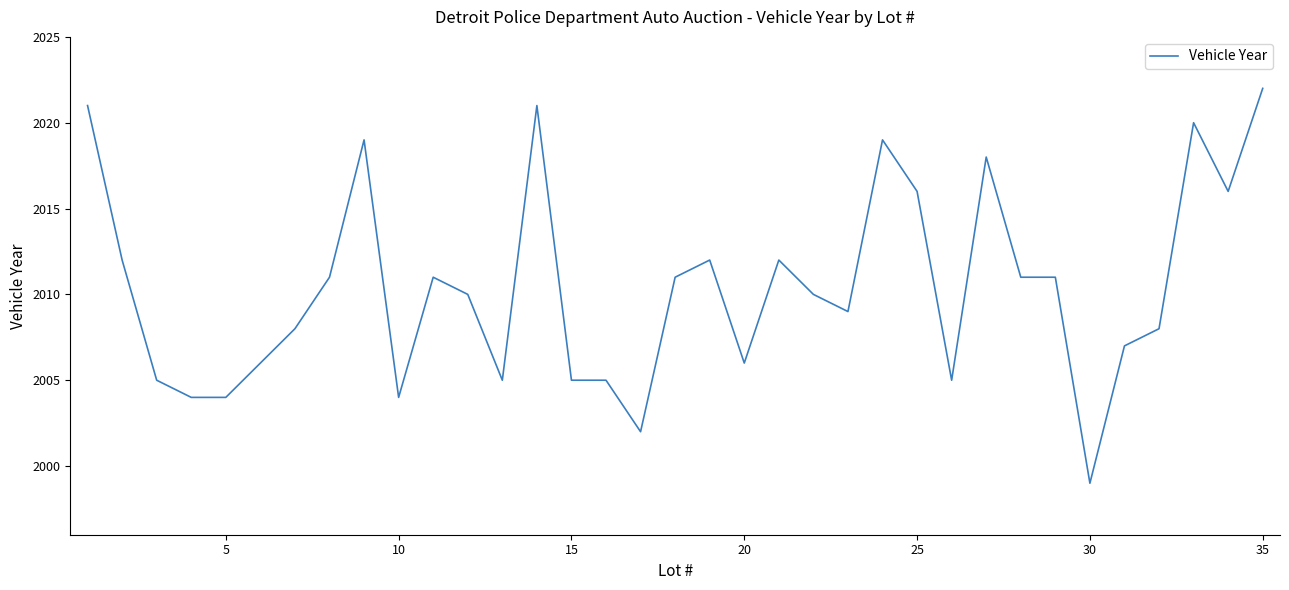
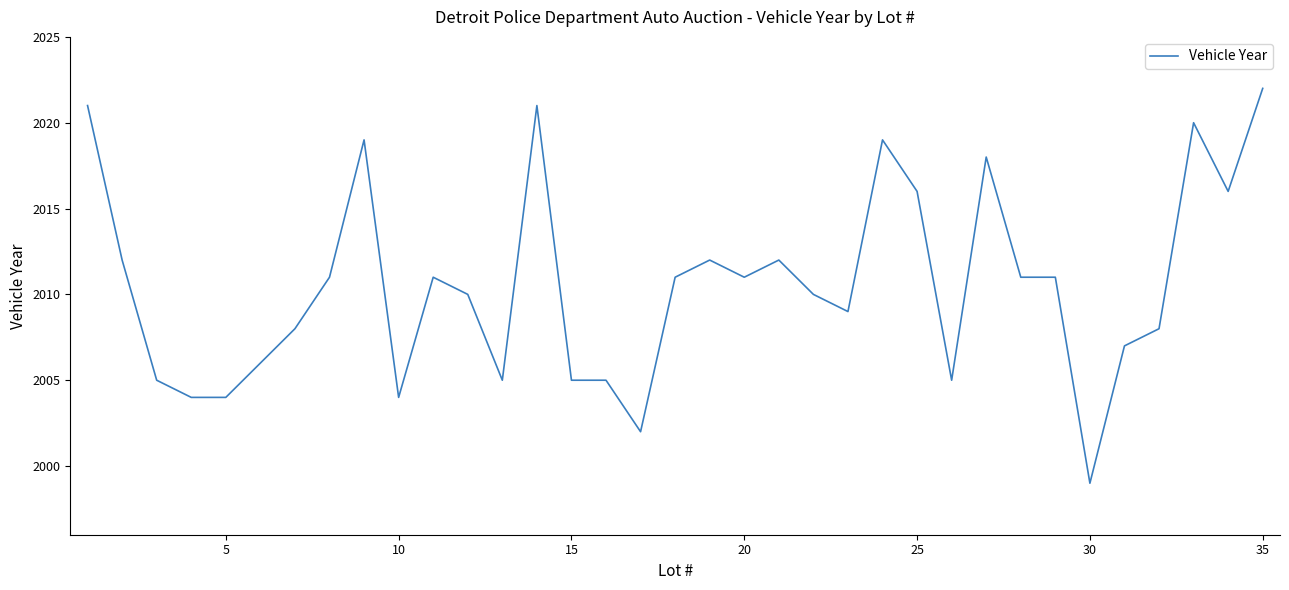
20: 2006 -> 2011
